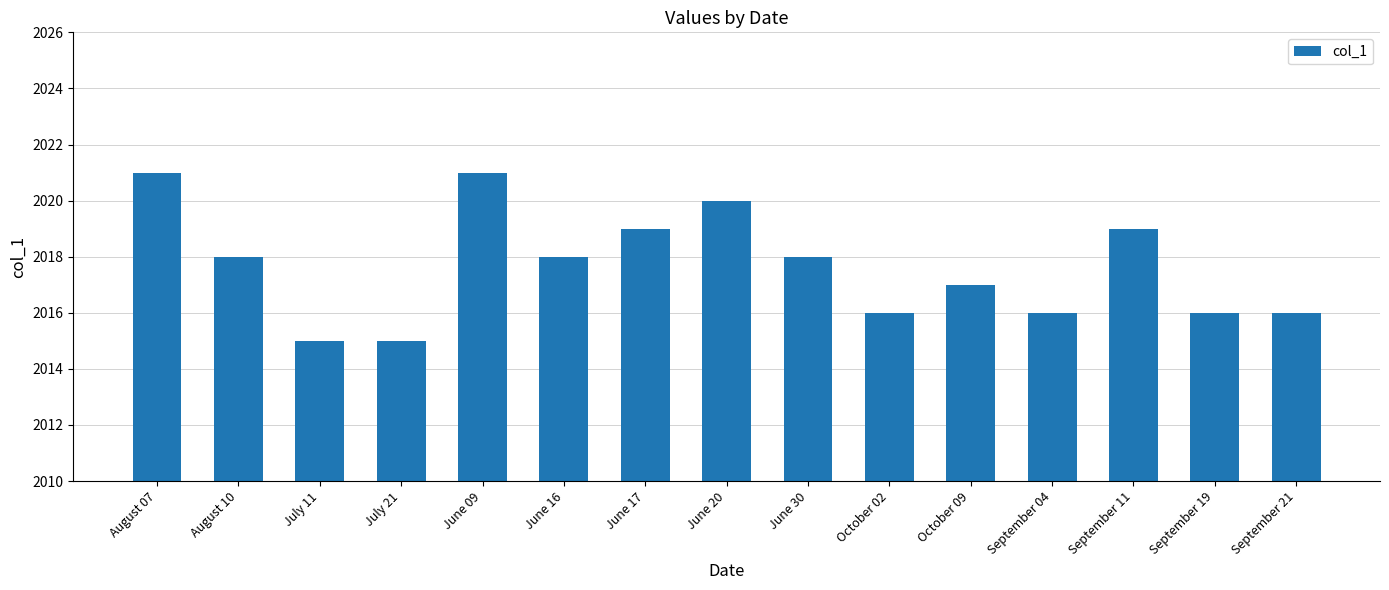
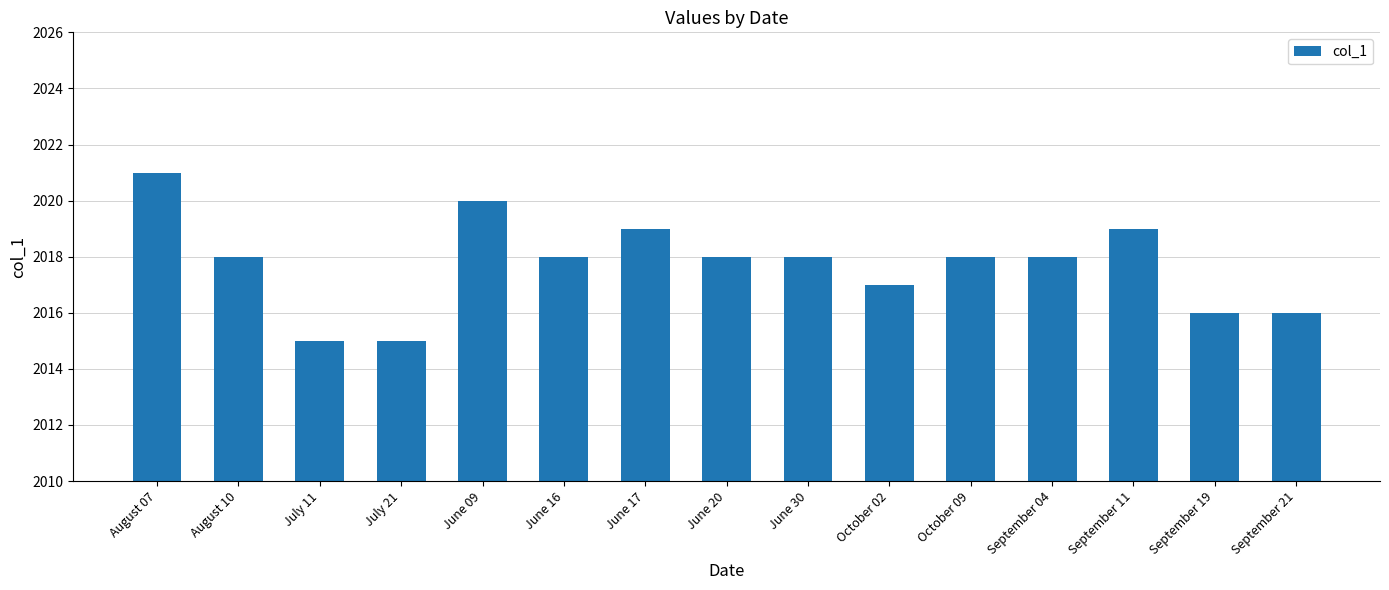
June 09: 2021 -> 2020
June 20: 2020 -> 2018
October 02: 2016 -> 2017
October 09: 2017 -> 2018
September 04: 2016 -> 2018
